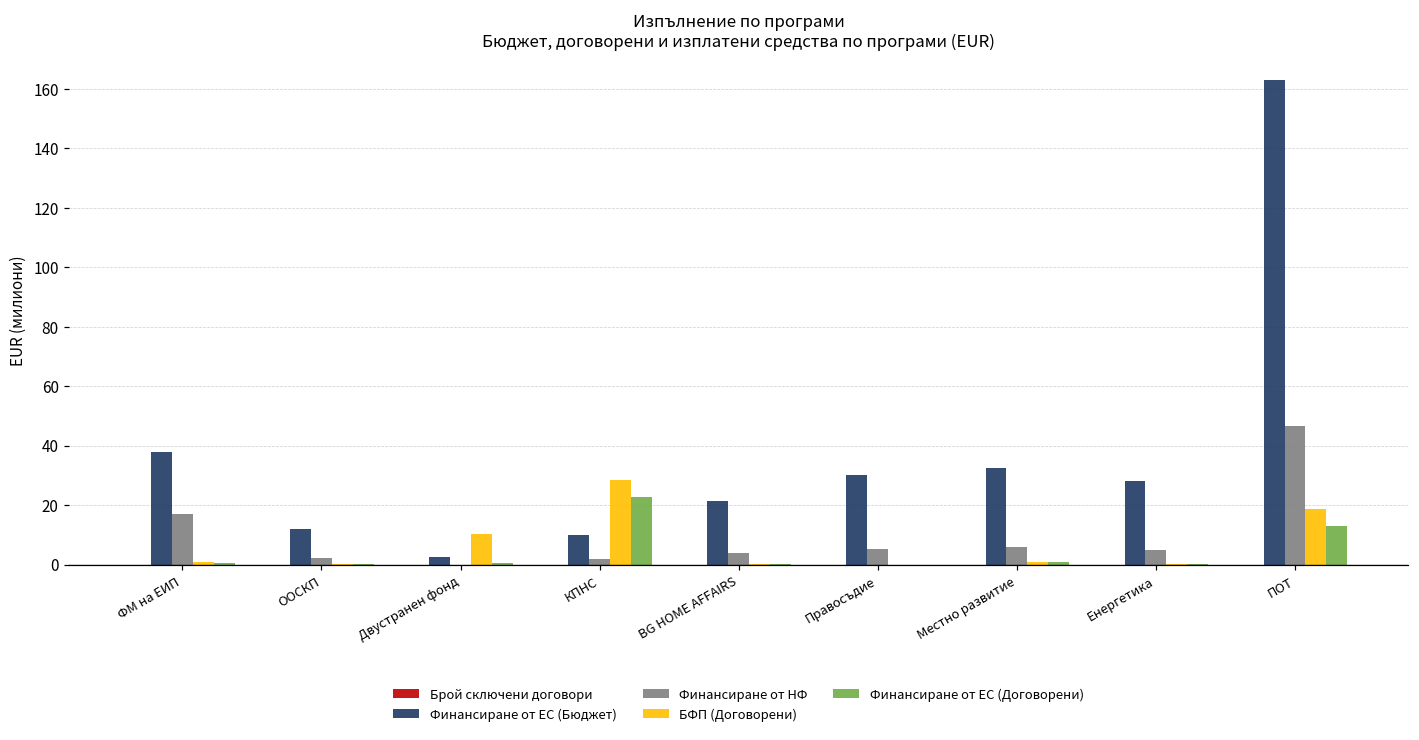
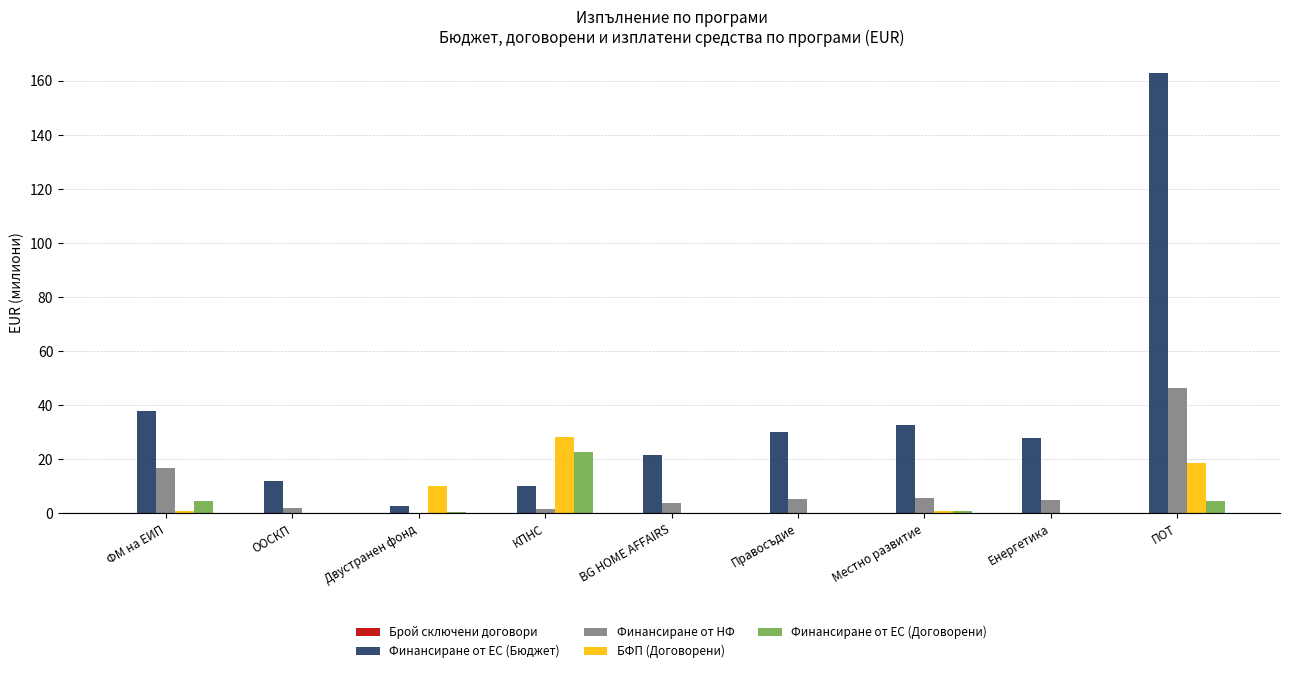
Финансиране от ЕС (Договорени), ФМ на ЕИП: 1 -> 5
Финансиране от ЕС (Договорени), ПОТ: 13 -> 4
